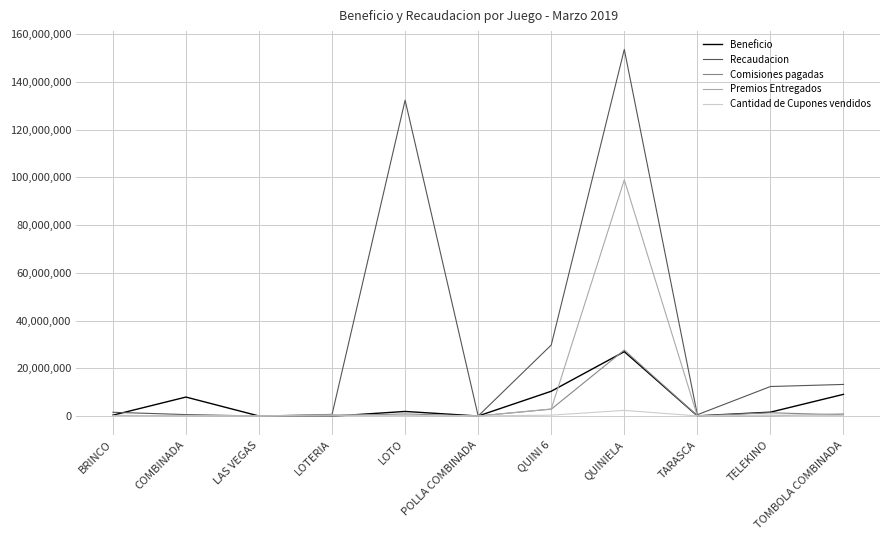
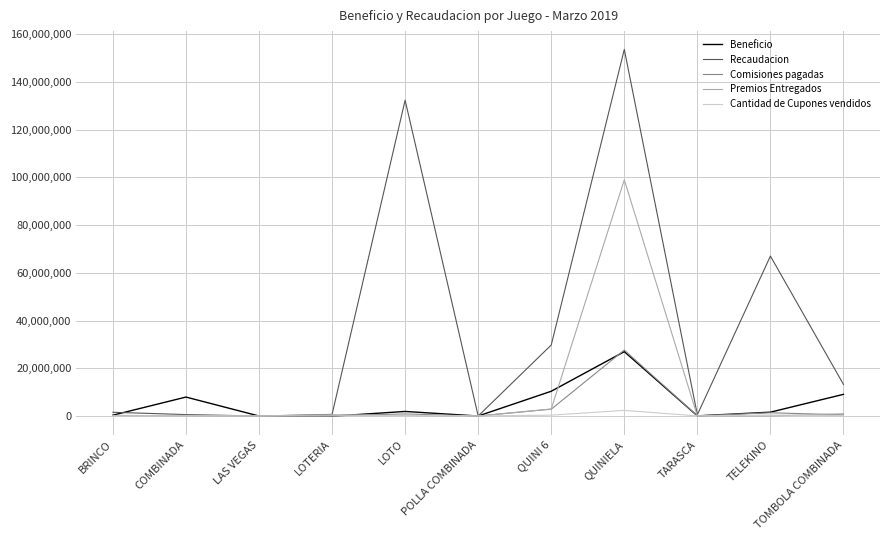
Recaudacion, TELEKINO: 12,000,000 -> 67,000,000
